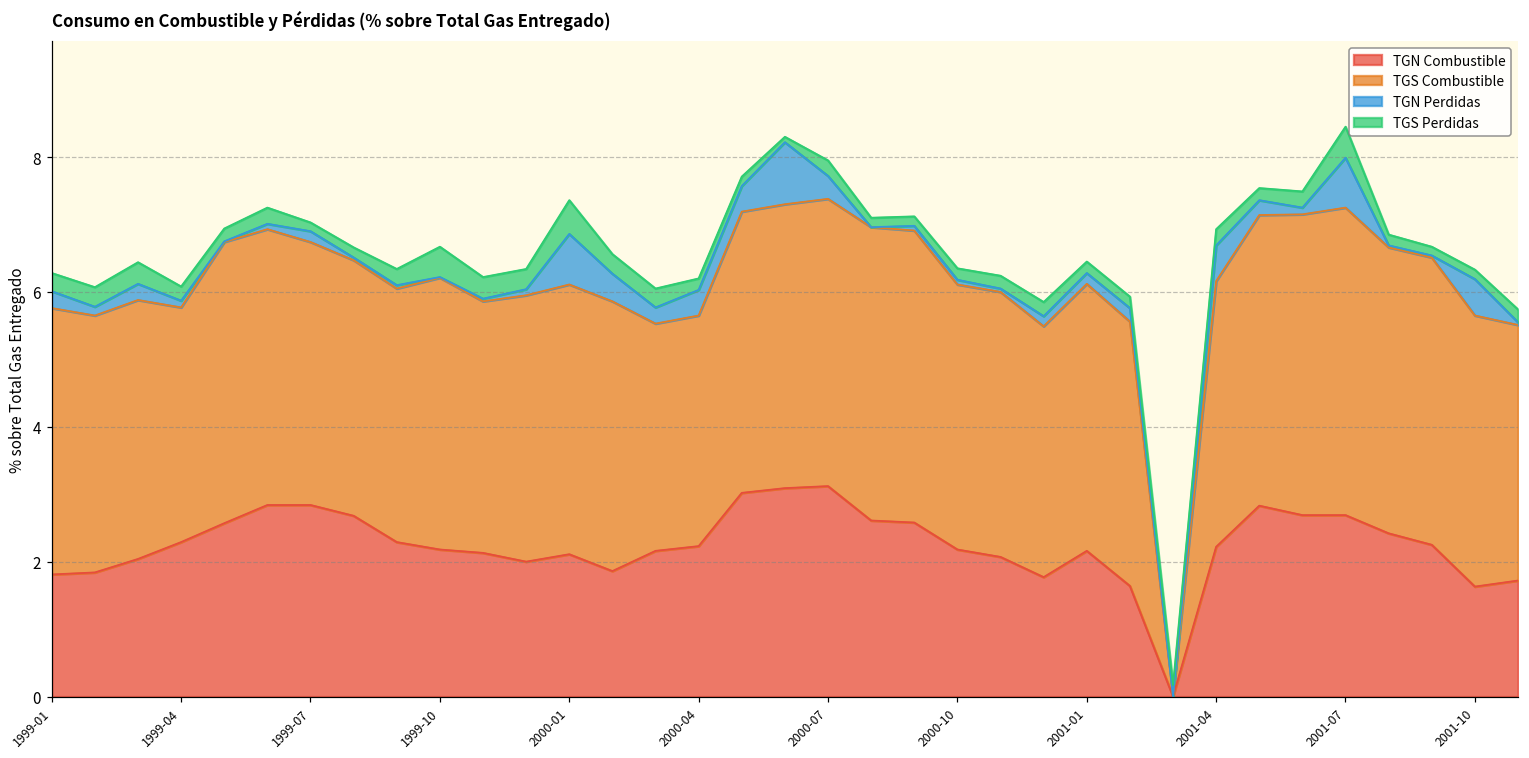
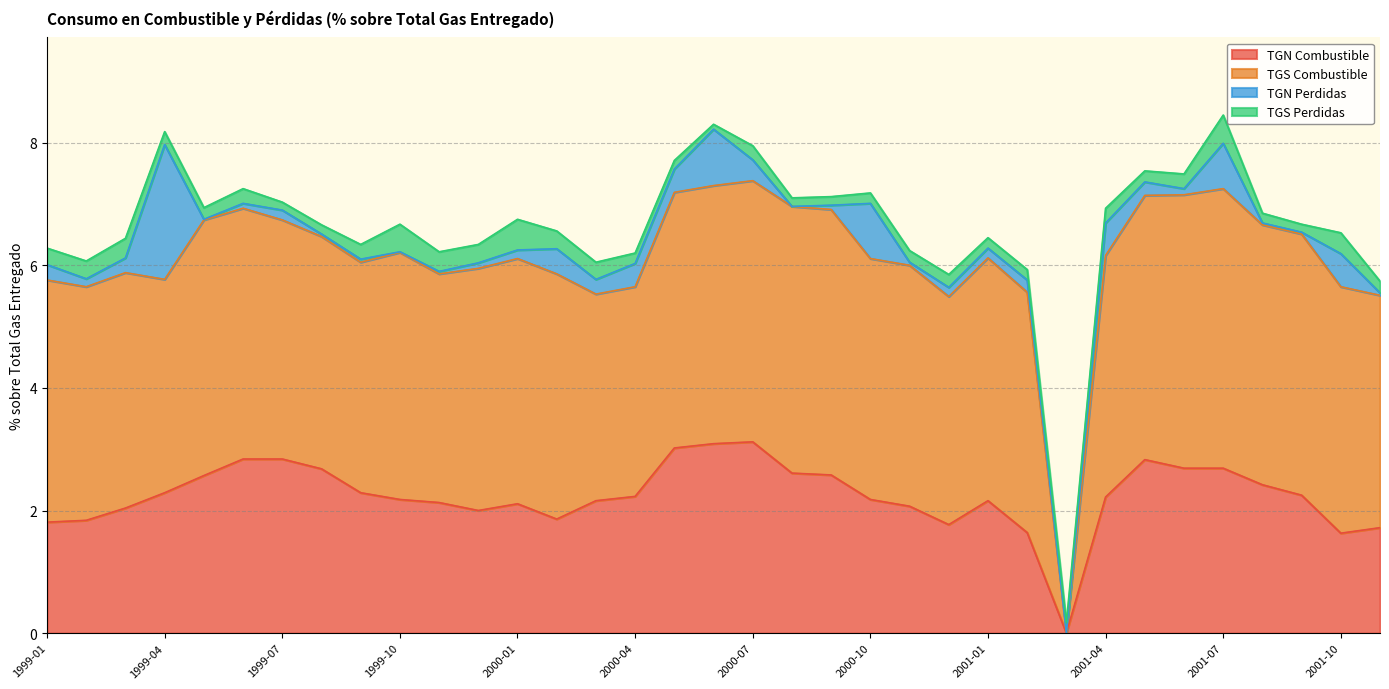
TGN Perdidas, 1999-04: 0.1 -> 2.2
TGN Perdidas, 2000-01: 0.8 -> 0.1
TGN Perdidas, 2000-10: 0.1 -> 0.9
TGS Perdidas, 2001-10: 0.1 -> 0.3
